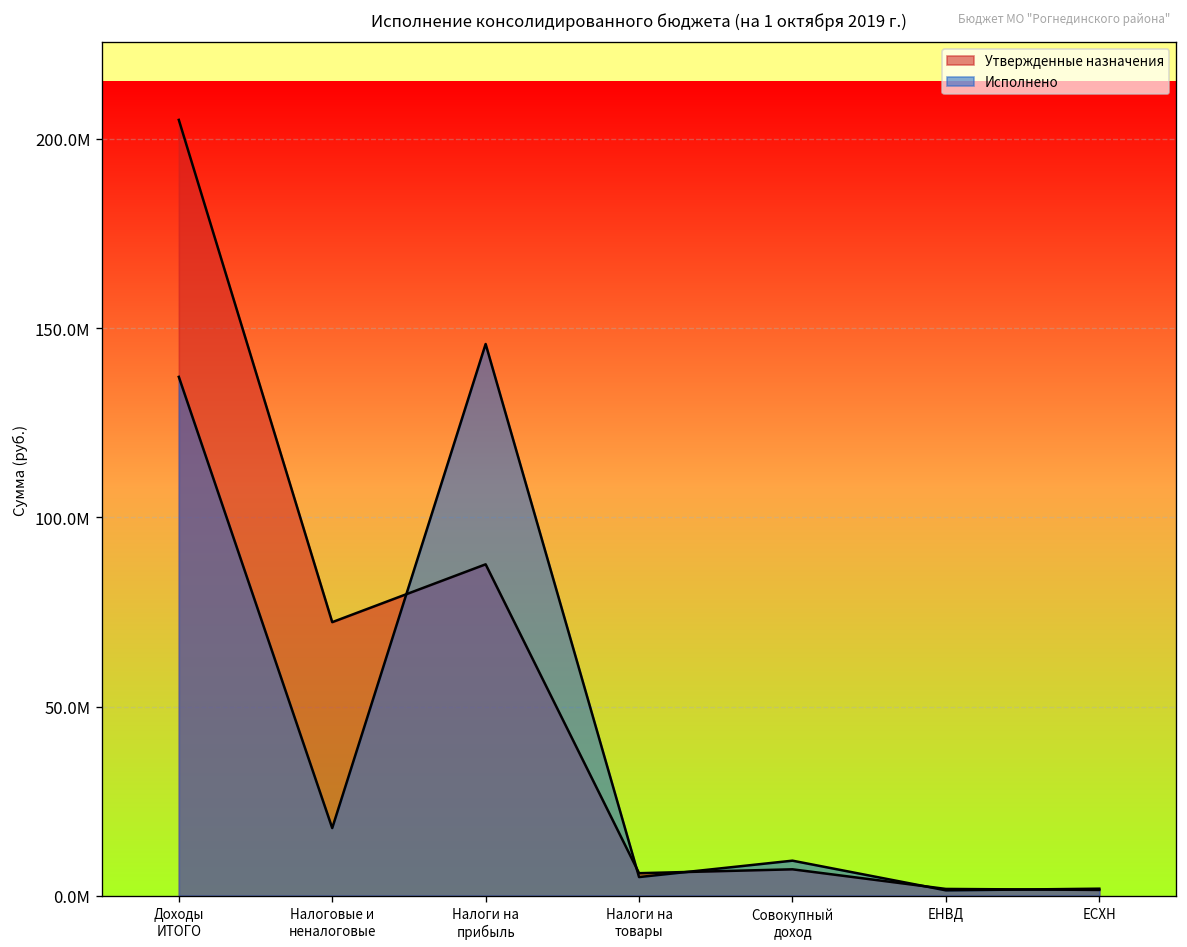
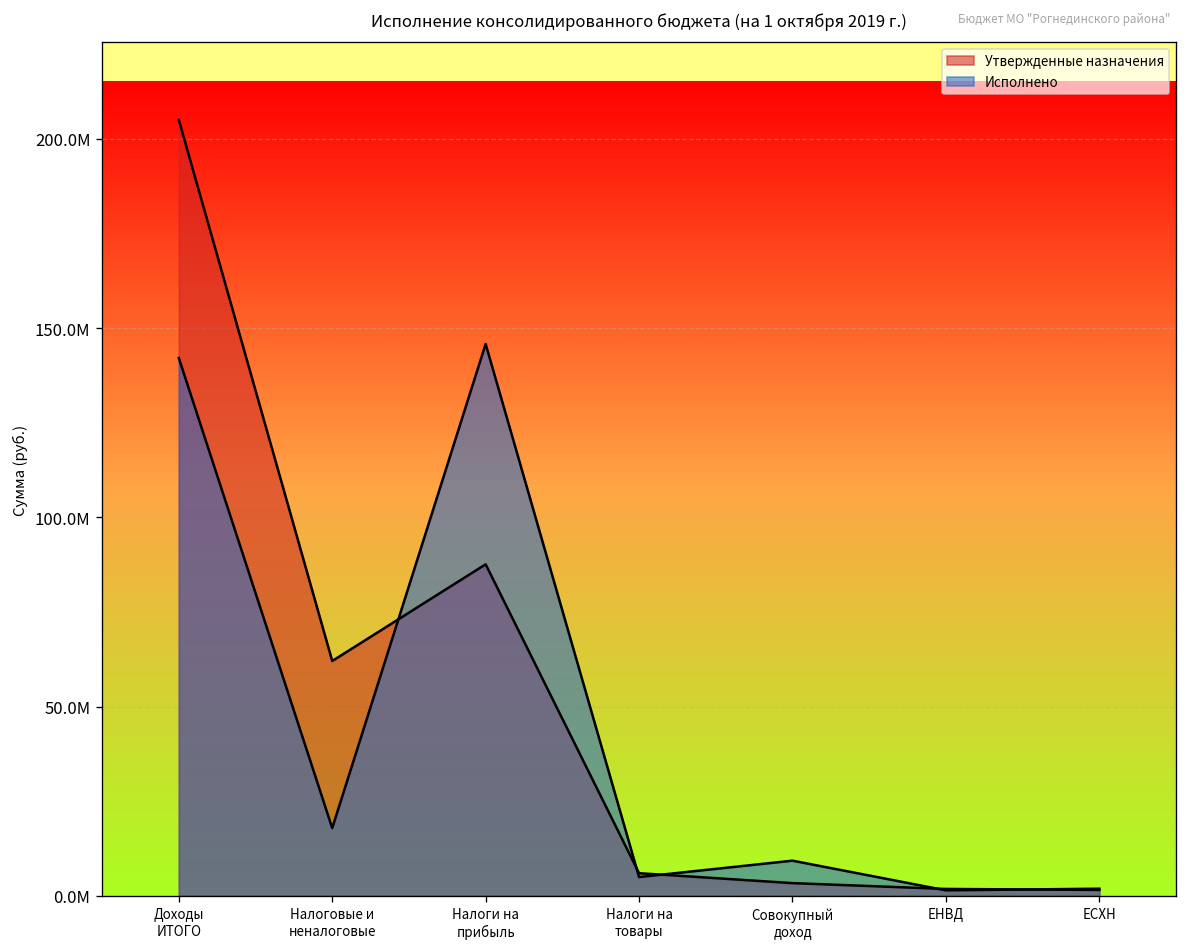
Исполнено, Доходы ИТОГО: 137000000 -> 142000000
Утвержденные назначения, Налоговые и неналоговые: 72000000 -> 62000000
Утвержденные назначения, Совокупный доход: 7000000 -> 3000000
